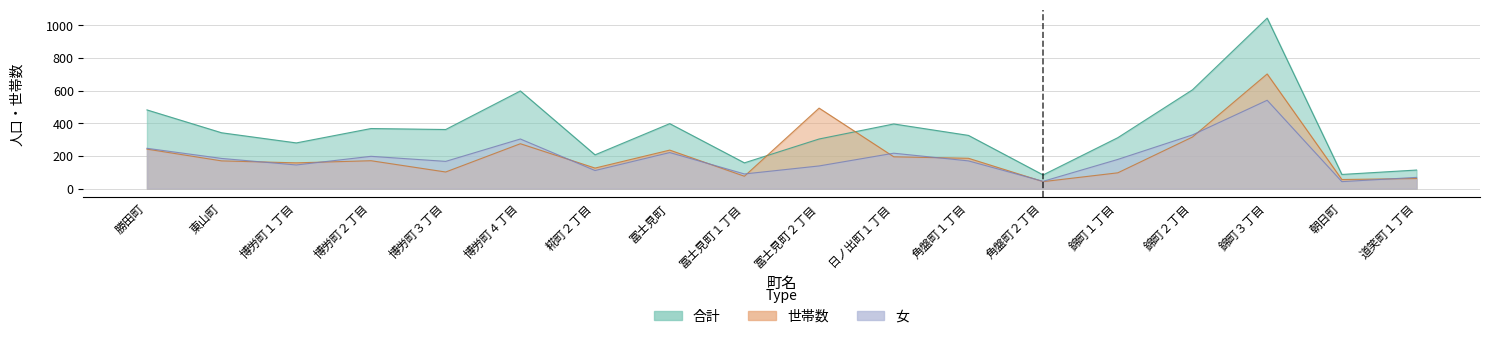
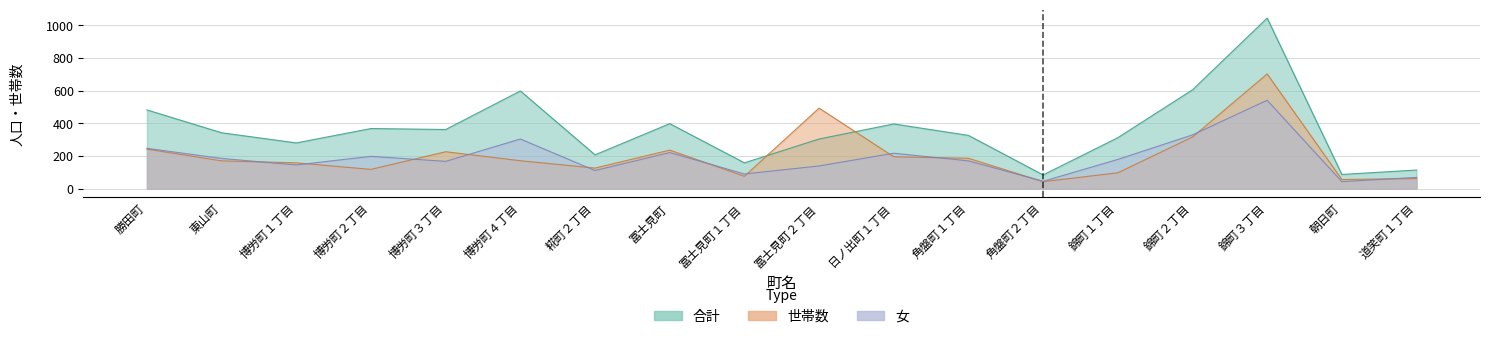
世帯数, 博労町２丁目: 170 -> 120
世帯数, 博労町３丁目: 100 -> 230
世帯数, 博労町４丁目: 280 -> 170
